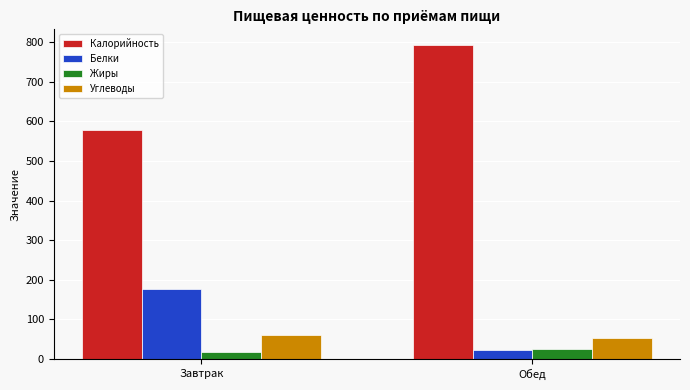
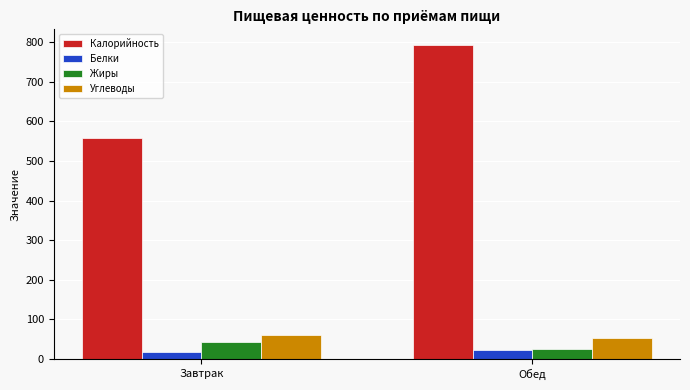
Калорийность, Завтрак: 580 -> 560
Белки, Завтрак: 180 -> 20
Жиры, Завтрак: 20 -> 40
